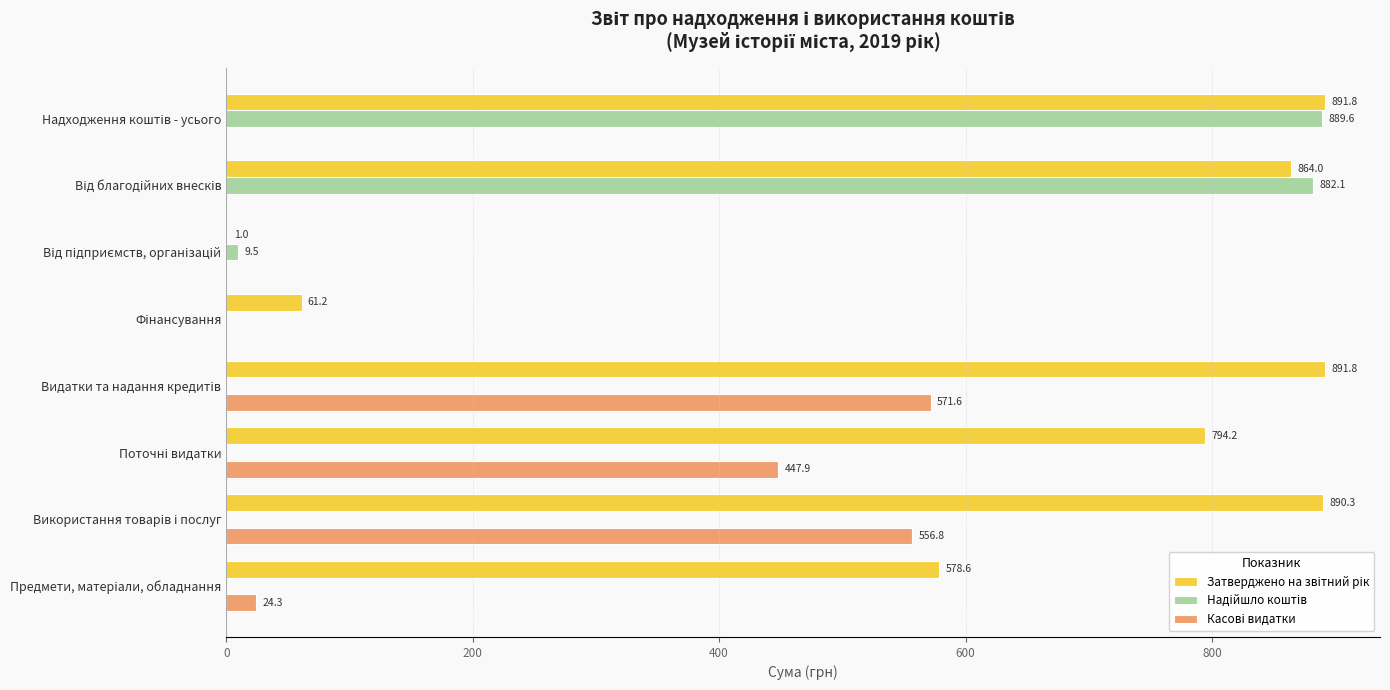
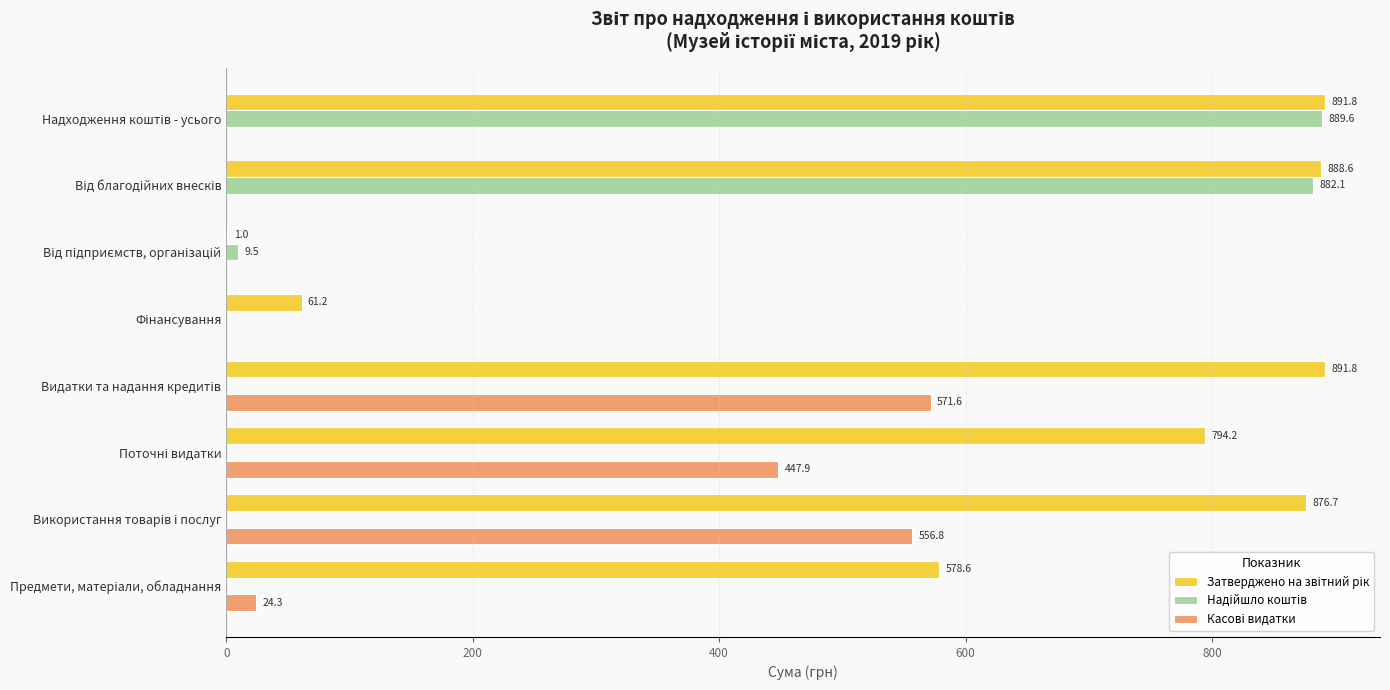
Затверджено на звітний рік, Від благодійних внесків: 864.0 -> 888.6
Затверджено на звітний рік, Використання товарів і послуг: 890.3 -> 876.7
